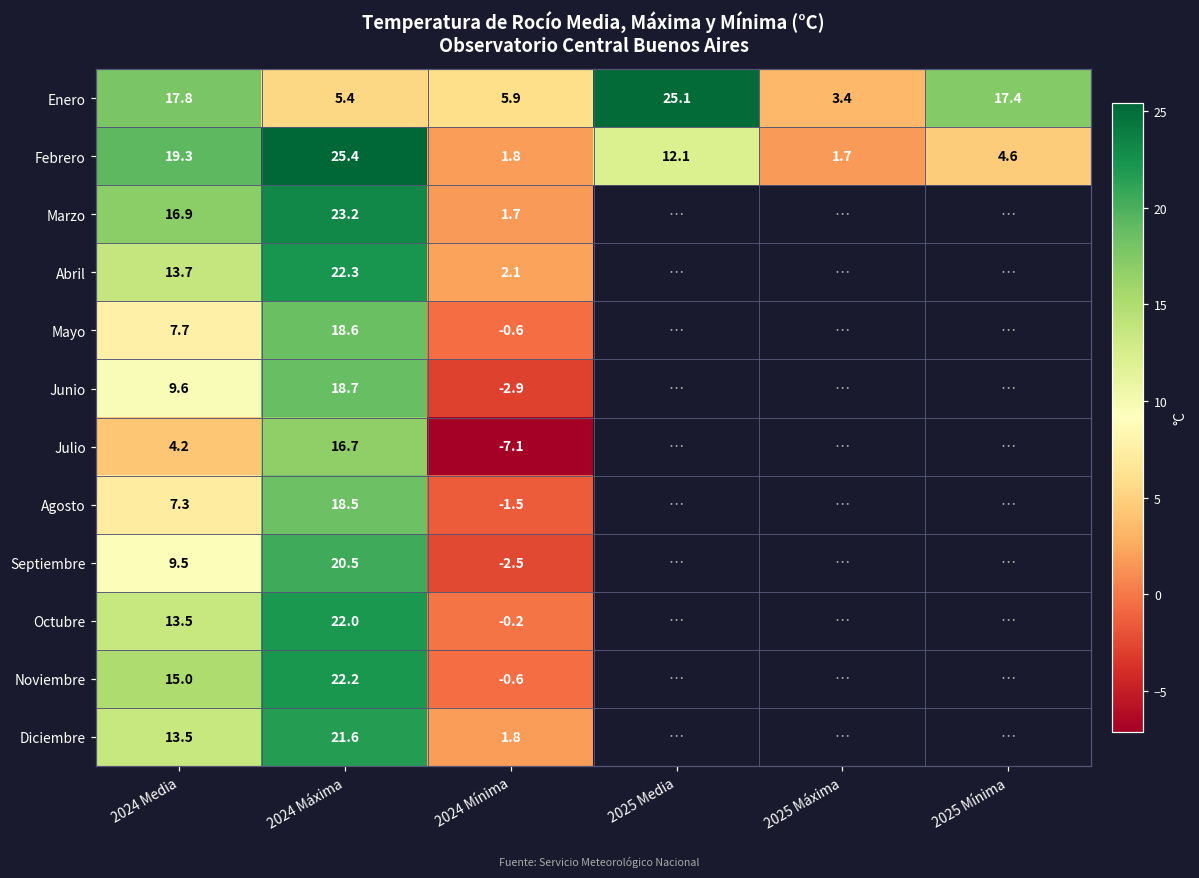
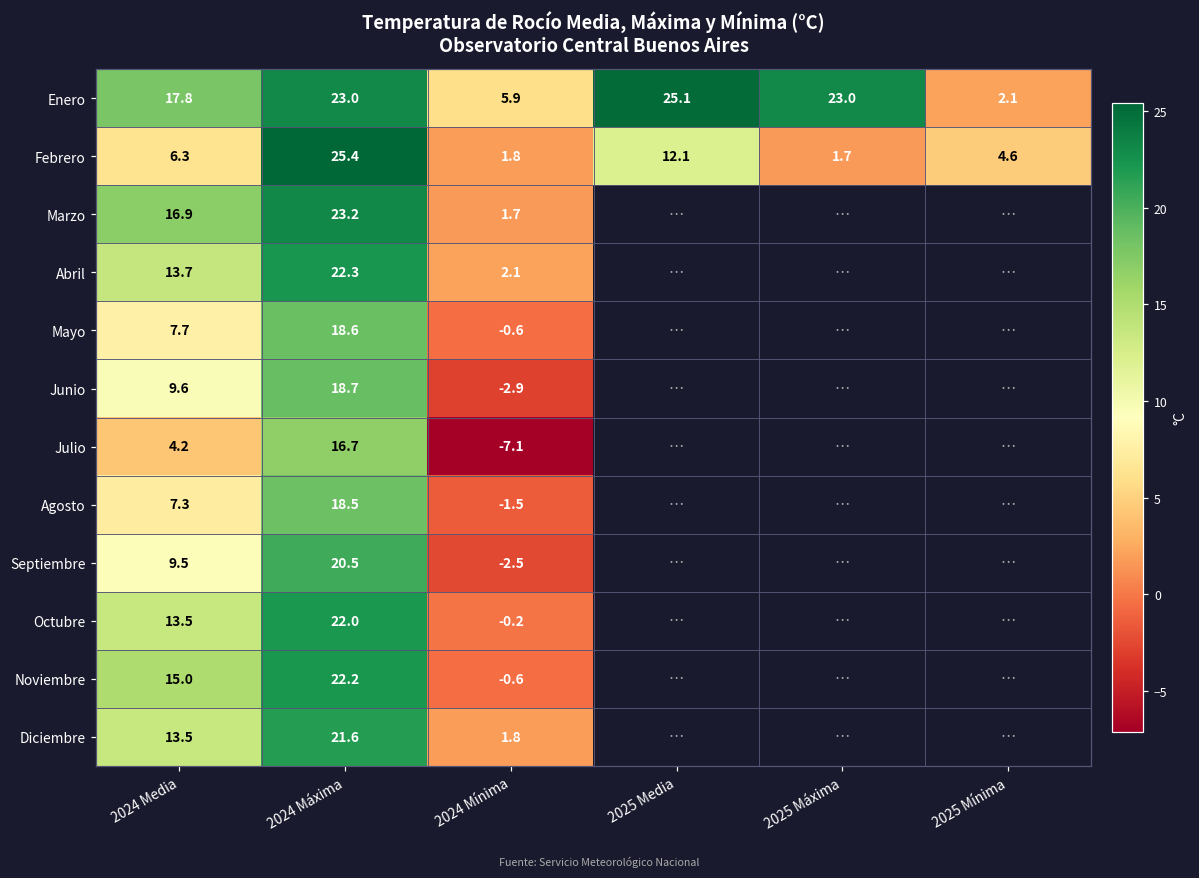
Enero, 2024 Máxima: 5.4 -> 23.0
Enero, 2025 Máxima: 3.4 -> 23.0
Enero, 2025 Mínima: 17.4 -> 2.1
Febrero, 2024 Media: 19.3 -> 6.3
